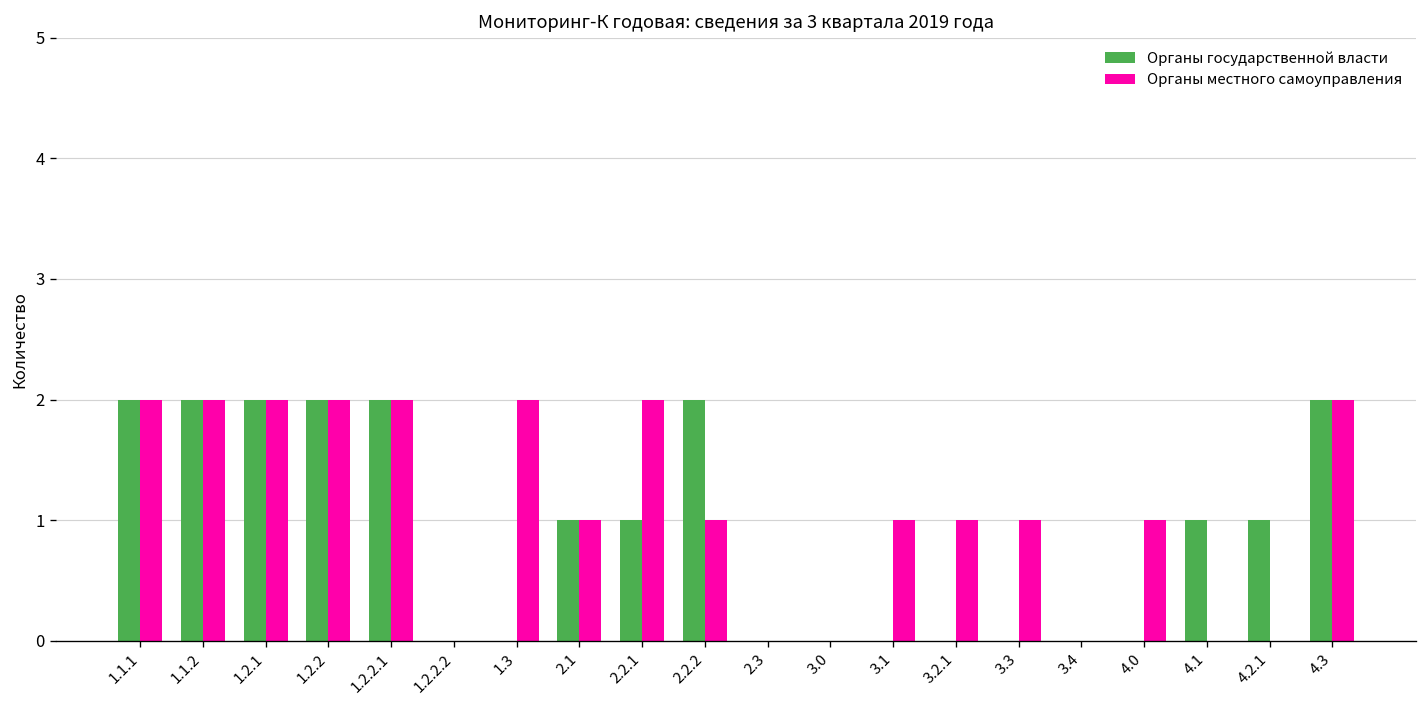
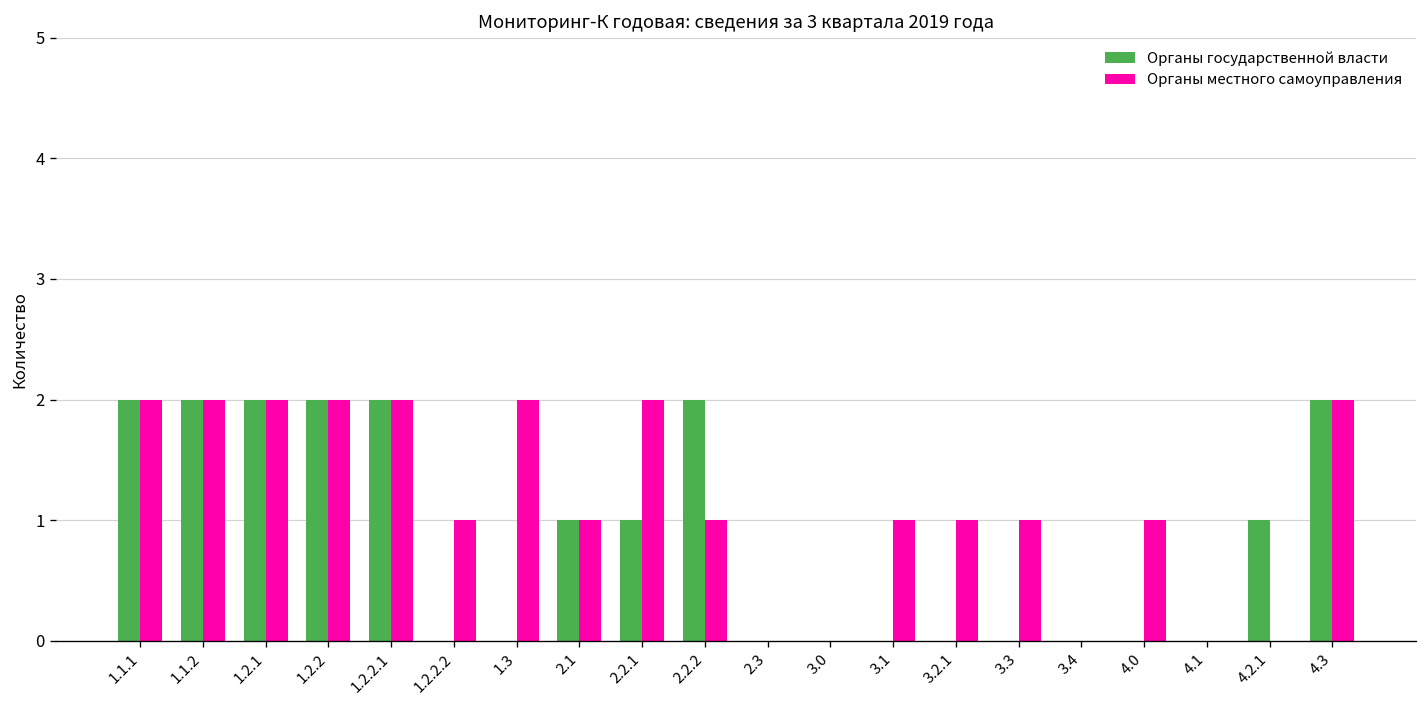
Органы местного самоуправления, 1.2.2.2: 0 -> 1
Органы государственной власти, 4.1: 1 -> 0
